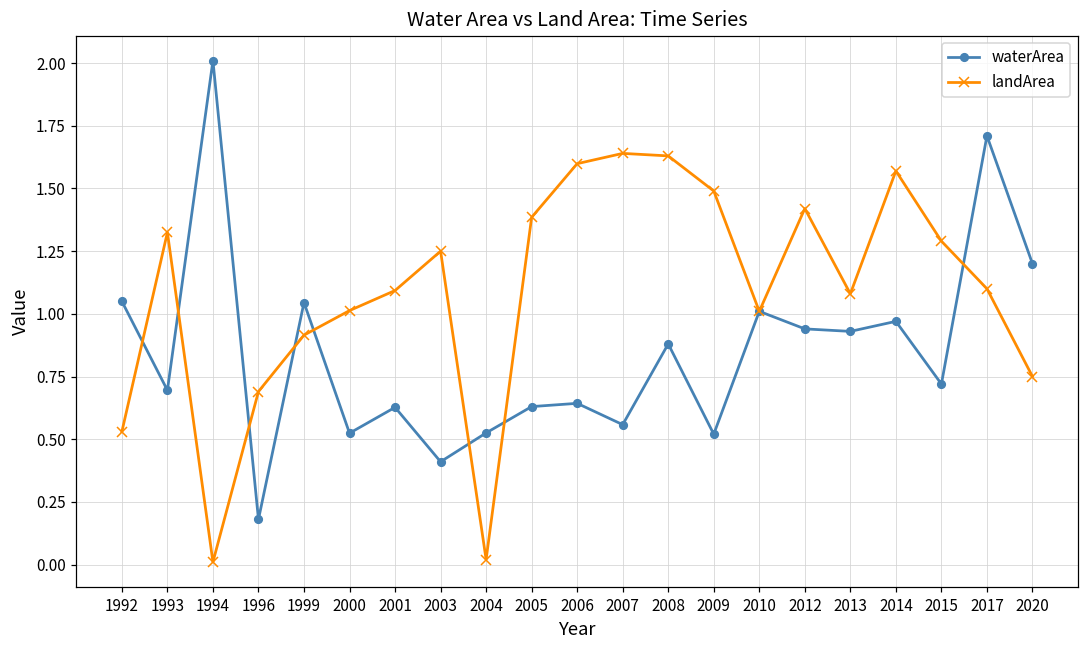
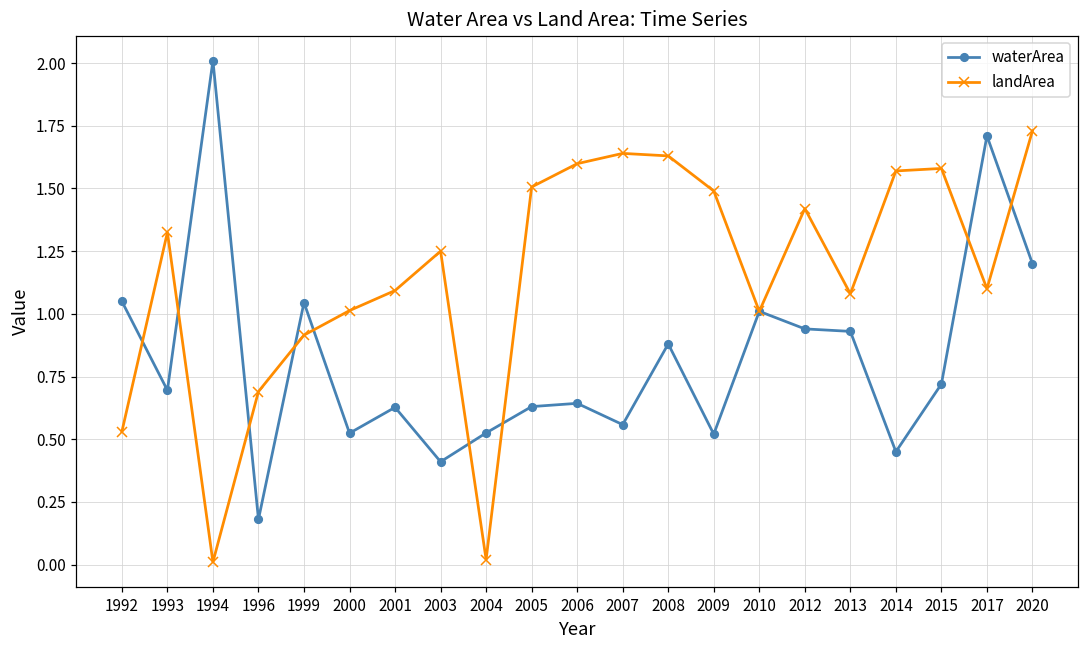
landArea, 2005: 1.39 -> 1.51
waterArea, 2014: 0.97 -> 0.45
landArea, 2015: 1.29 -> 1.58
landArea, 2020: 0.75 -> 1.73
